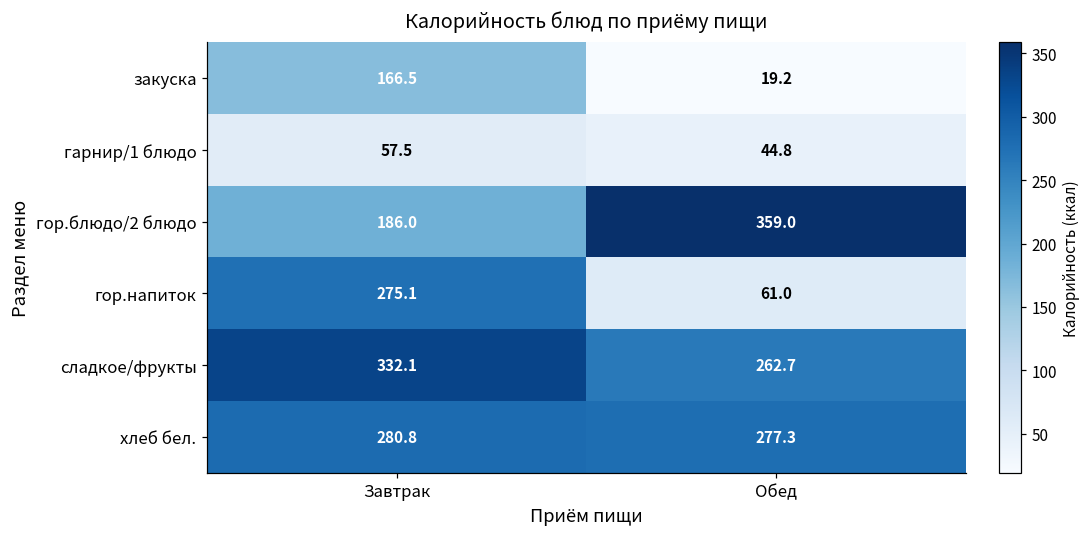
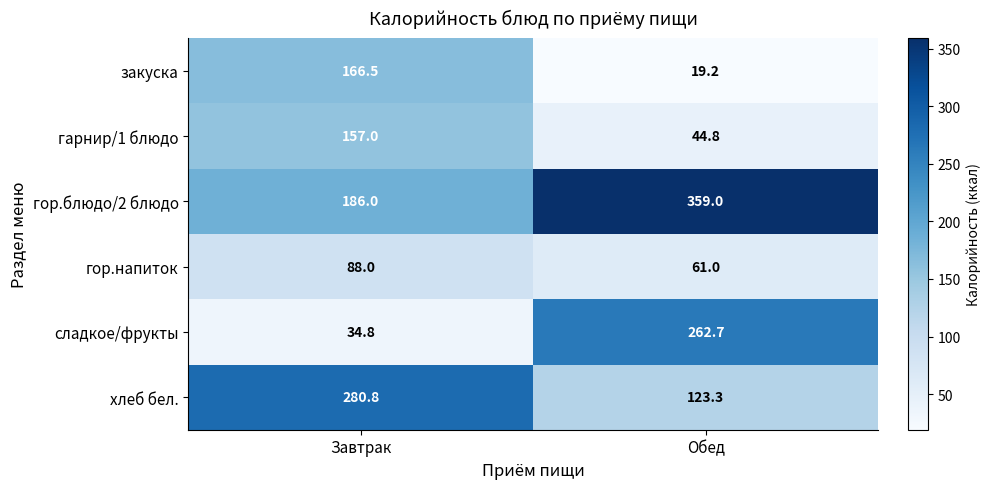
гарнир/1 блюдо, Завтрак: 57.5 -> 157.0
гор.напиток, Завтрак: 275.1 -> 88.0
сладкое/фрукты, Завтрак: 332.1 -> 34.8
хлеб бел., Обед: 277.3 -> 123.3
